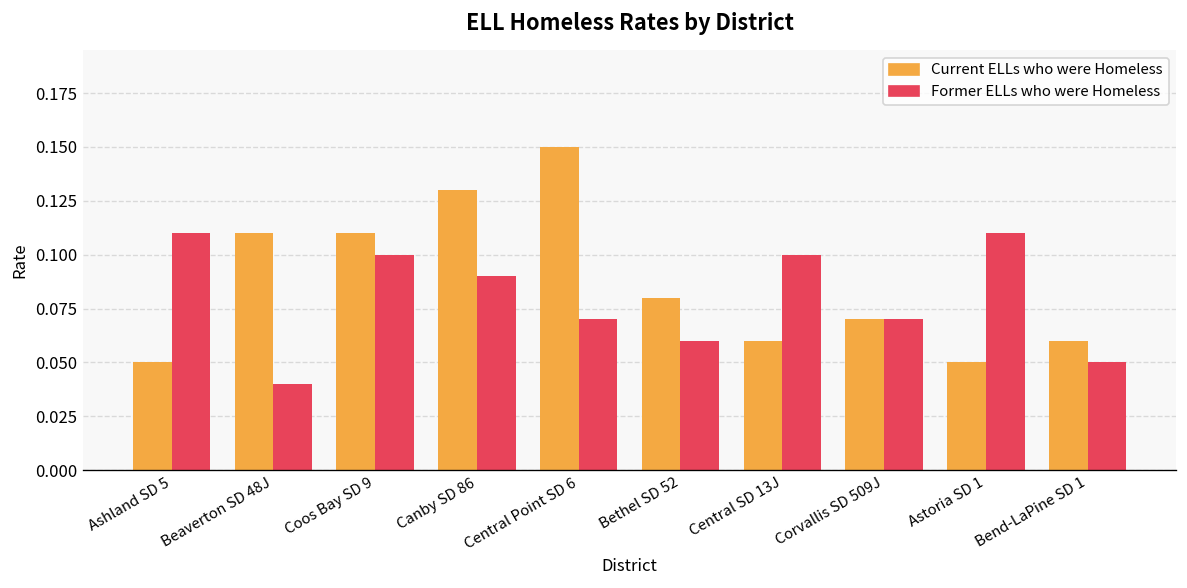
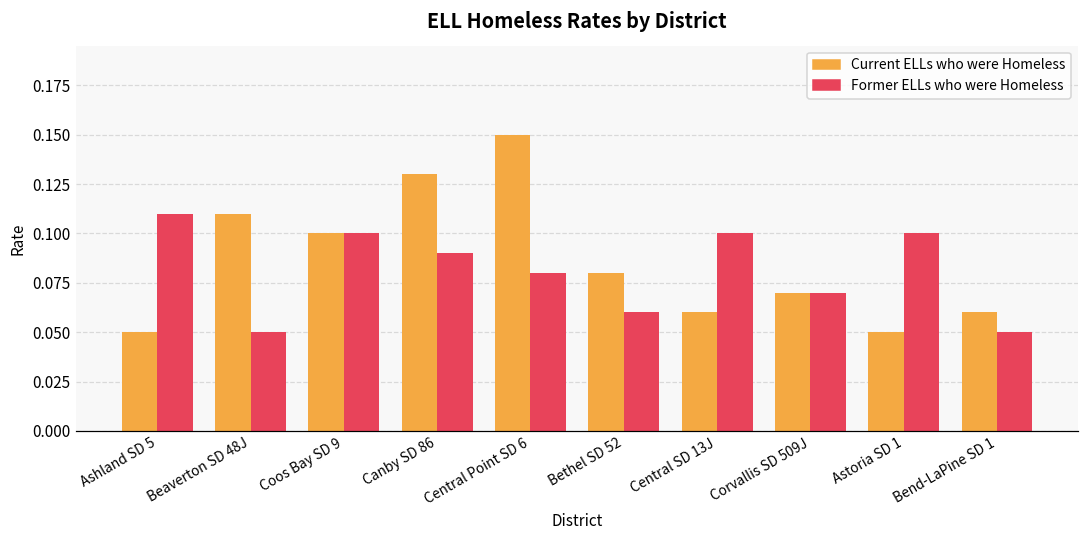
Former ELLs who were Homeless, Beaverton SD 48J: 0.04 -> 0.05
Current ELLs who were Homeless, Coos Bay SD 9: 0.11 -> 0.10
Former ELLs who were Homeless, Central Point SD 6: 0.07 -> 0.08
Former ELLs who were Homeless, Astoria SD 1: 0.11 -> 0.10
